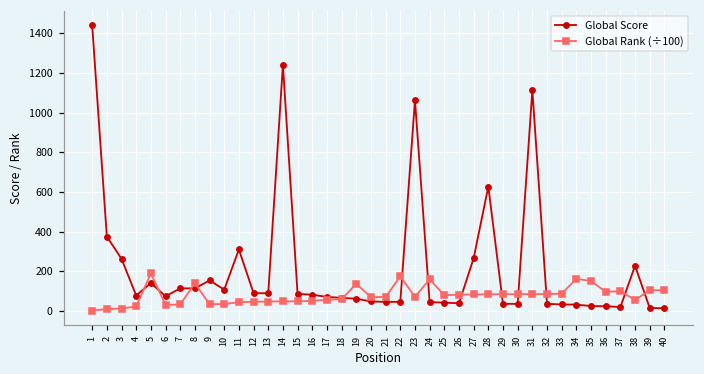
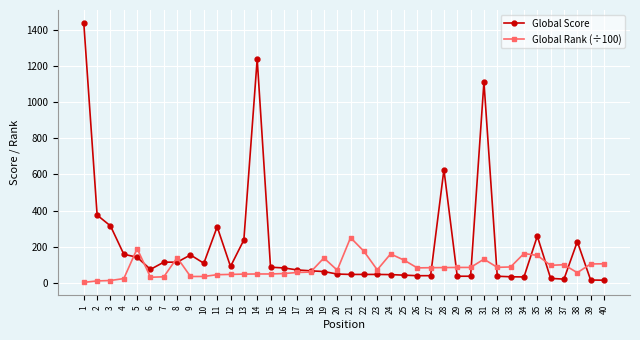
Global Score, 3: 260 -> 320
Global Score, 4: 80 -> 160
Global Score, 13: 90 -> 240
Global Rank (÷100), 21: 70 -> 250
Global Score, 23: 1060 -> 50
Global Rank (÷100), 25: 80 -> 130
Global Score, 27: 270 -> 40
Global Rank (÷100), 31: 80 -> 130
Global Score, 35: 30 -> 260
